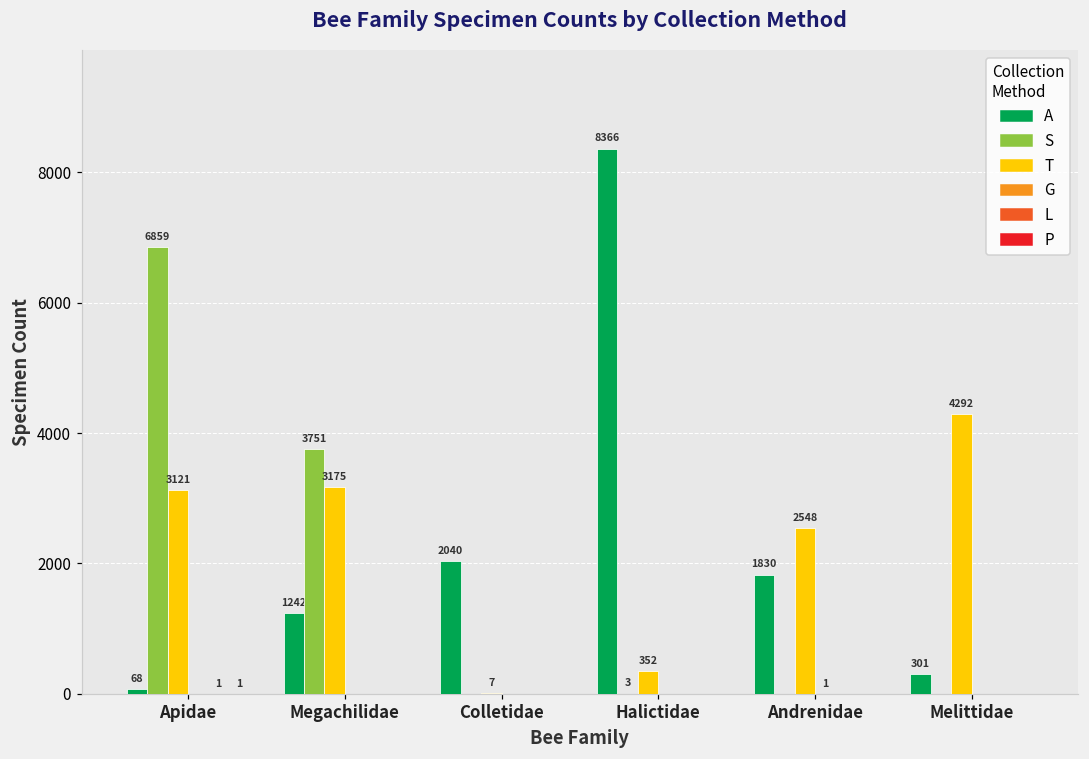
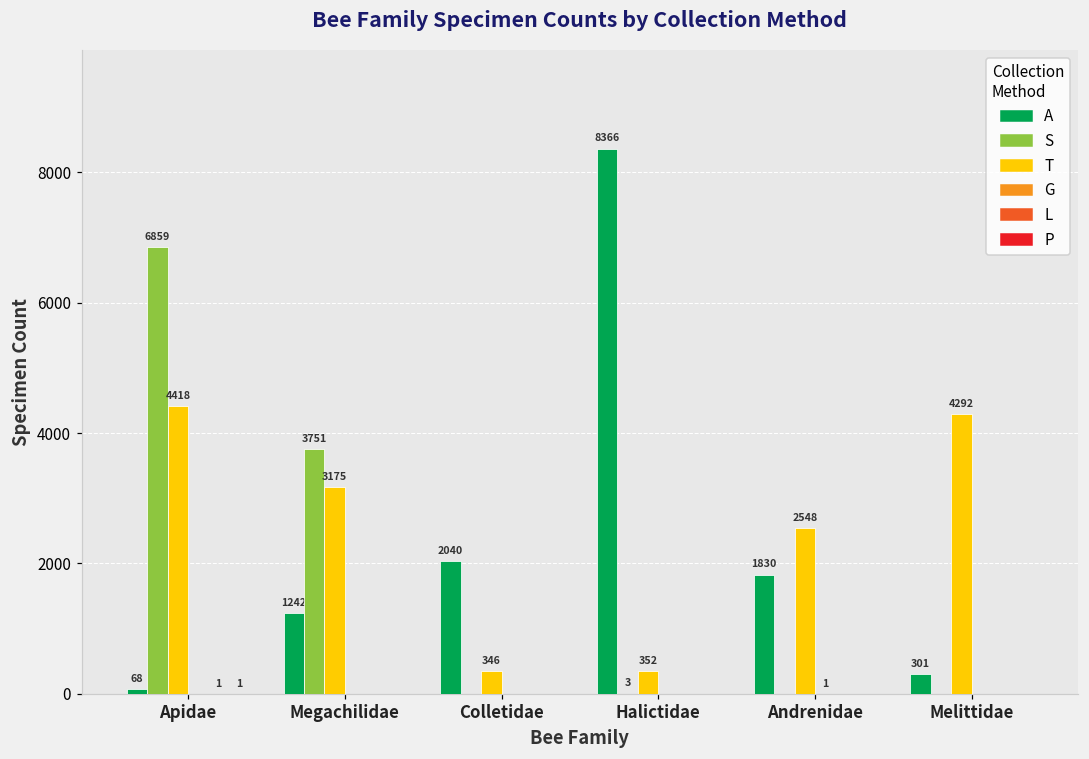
T, Apidae: 3121 -> 4418
T, Colletidae: 7 -> 346
